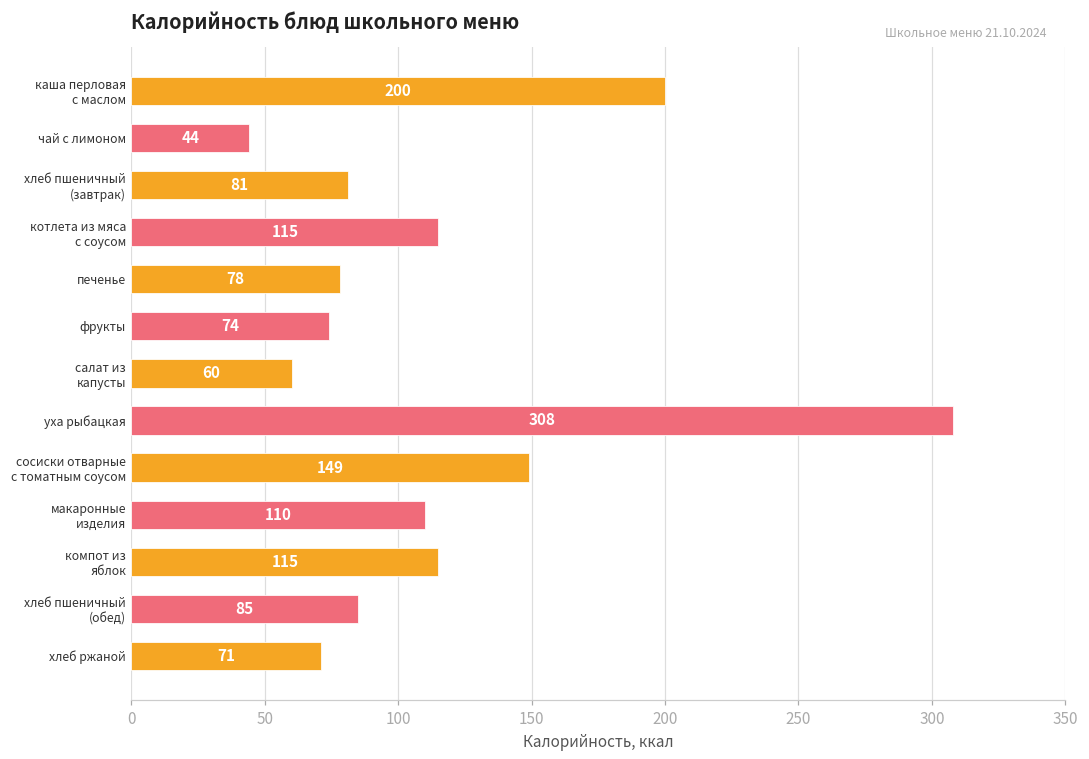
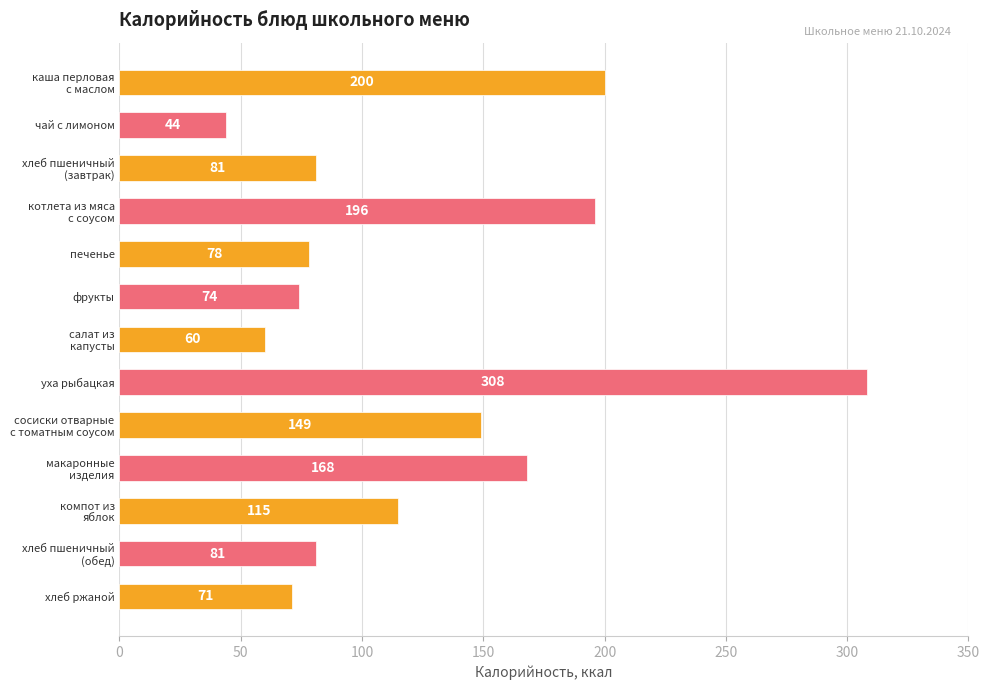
котлета из мяса с соусом: 115 -> 196
макаронные изделия: 110 -> 168
хлеб пшеничный (обед): 85 -> 81
